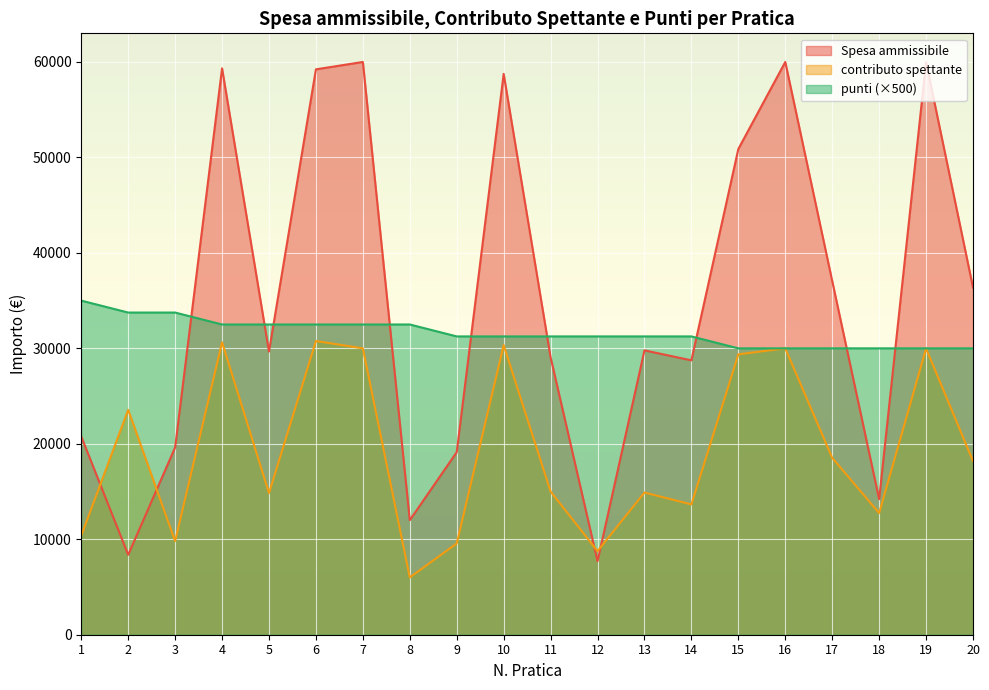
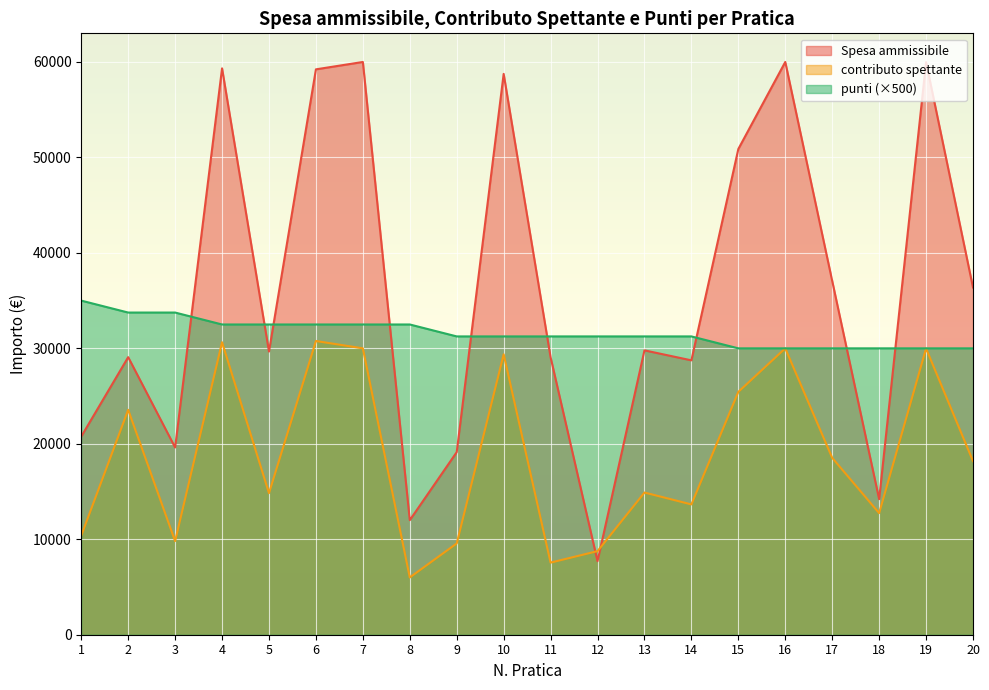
Spesa ammissibile, 2: 8000 -> 29000
contributo spettante, 10: 30000 -> 29000
contributo spettante, 11: 15000 -> 8000
contributo spettante, 15: 29000 -> 25000
